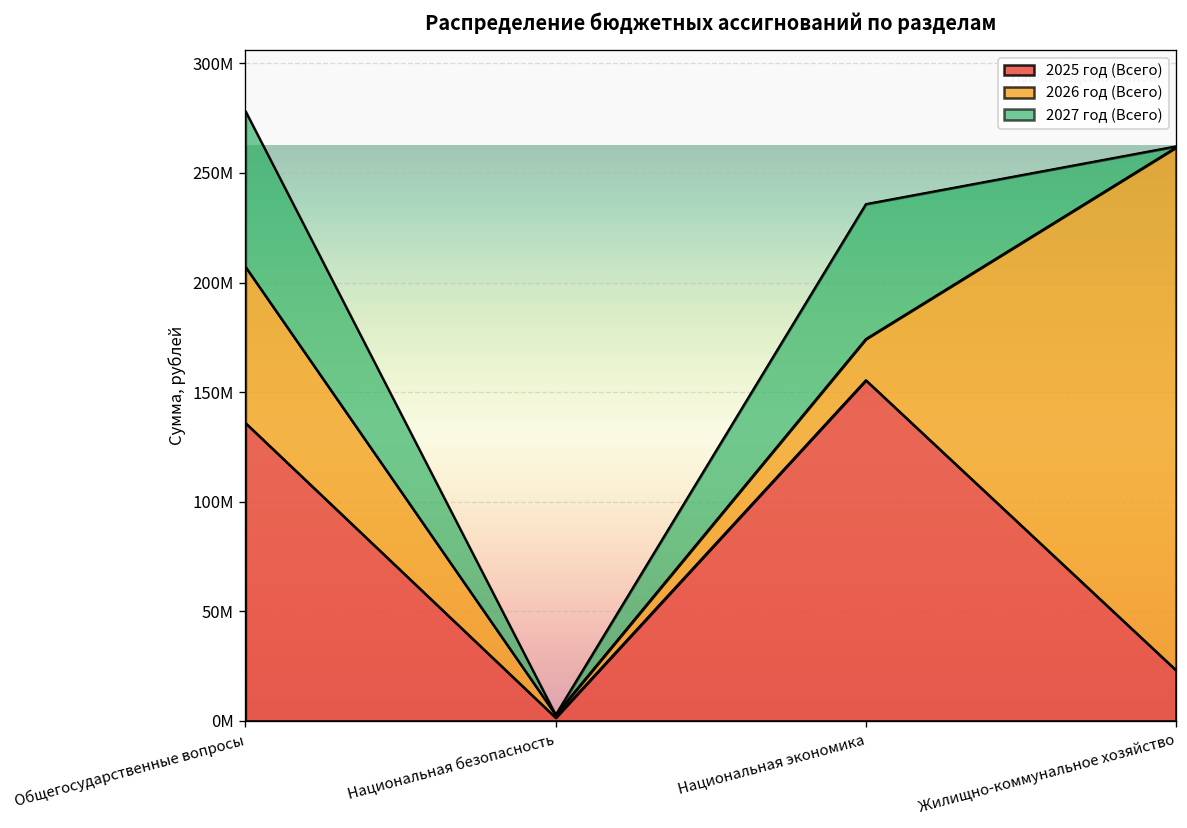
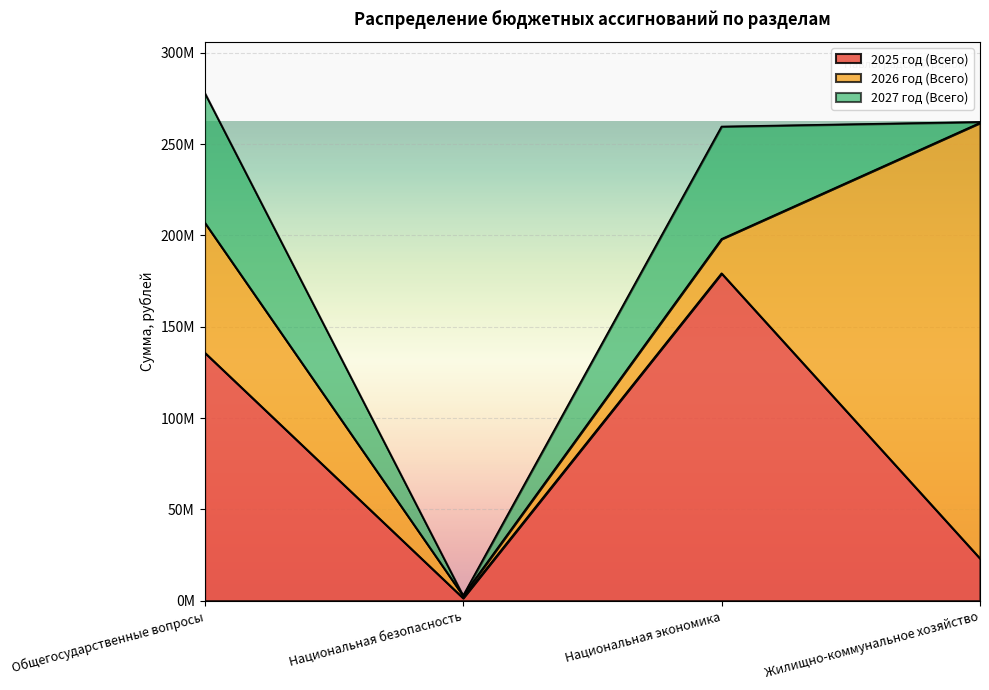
2025 год (Всего), Национальная экономика: 155000000 -> 179000000
